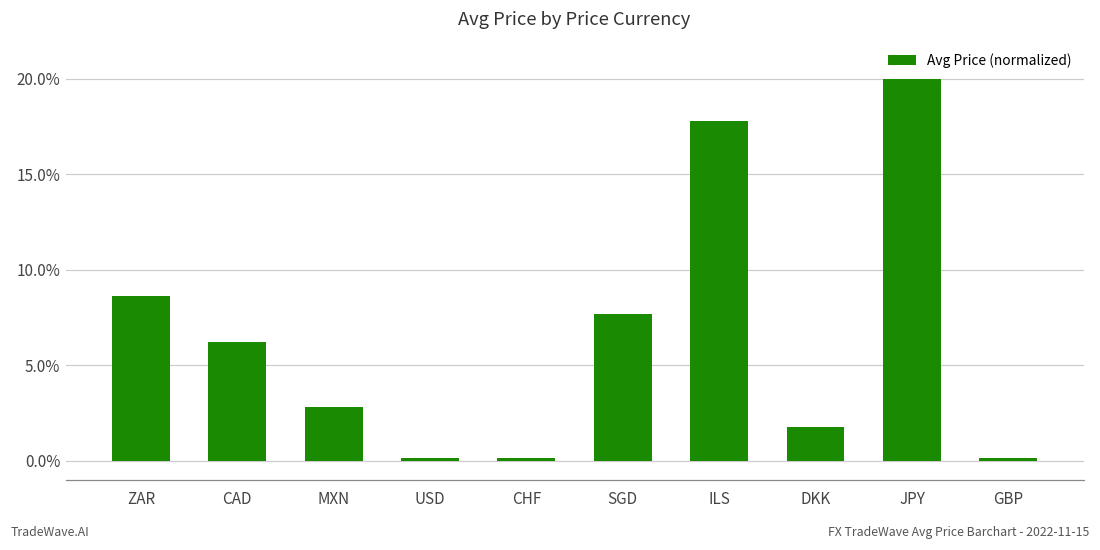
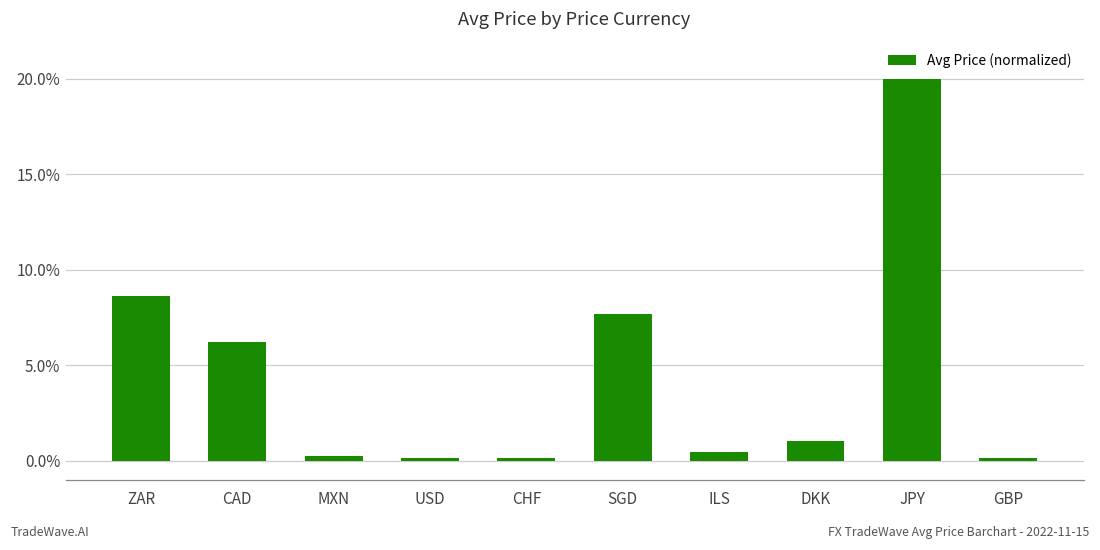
MXN: 2.8% -> 0.2%
ILS: 17.8% -> 0.5%
DKK: 1.7% -> 1.0%
